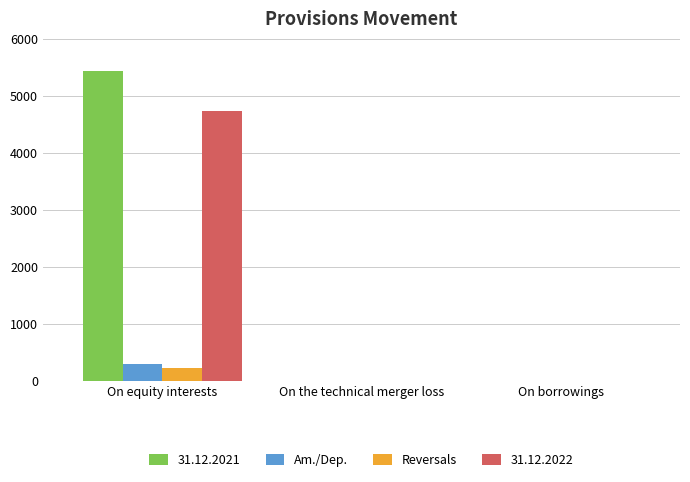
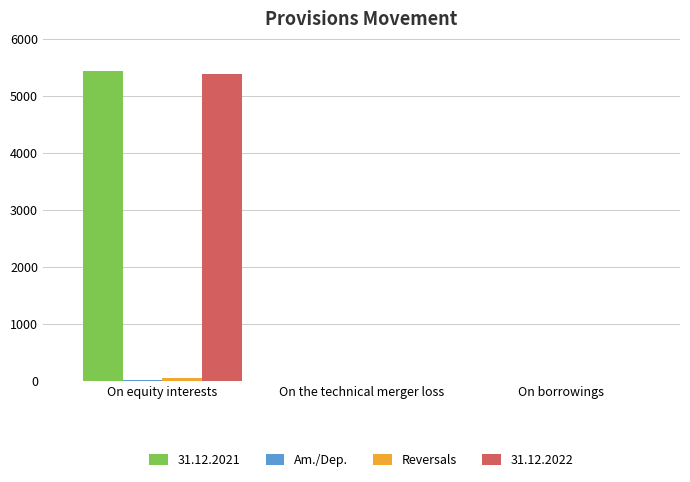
Am./Dep., On equity interests: 300 -> 0
Reversals, On equity interests: 200 -> 100
31.12.2022, On equity interests: 4700 -> 5400
